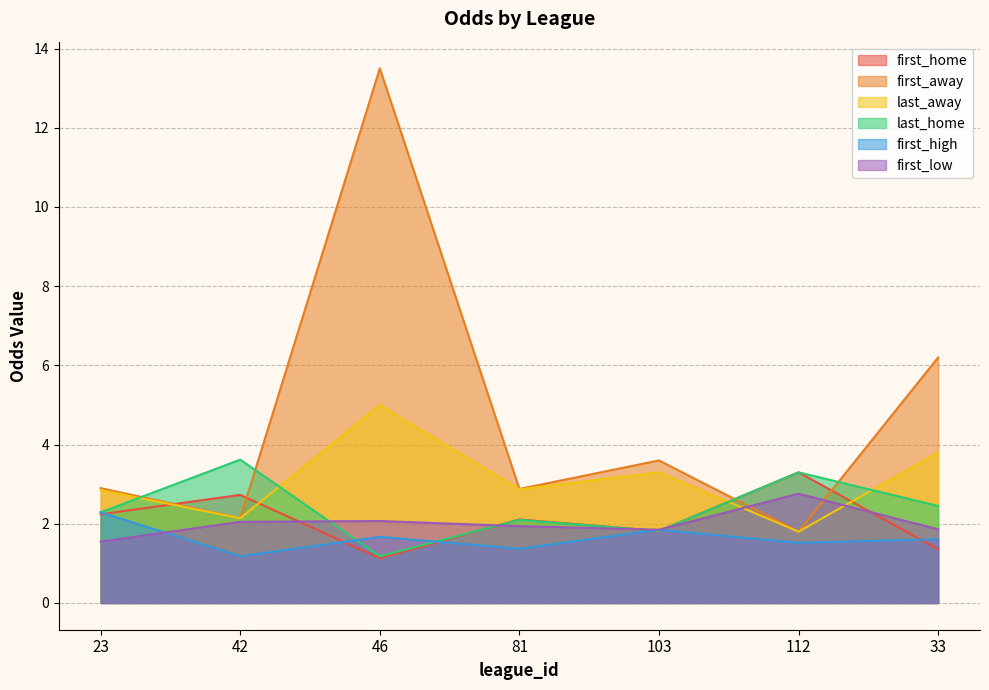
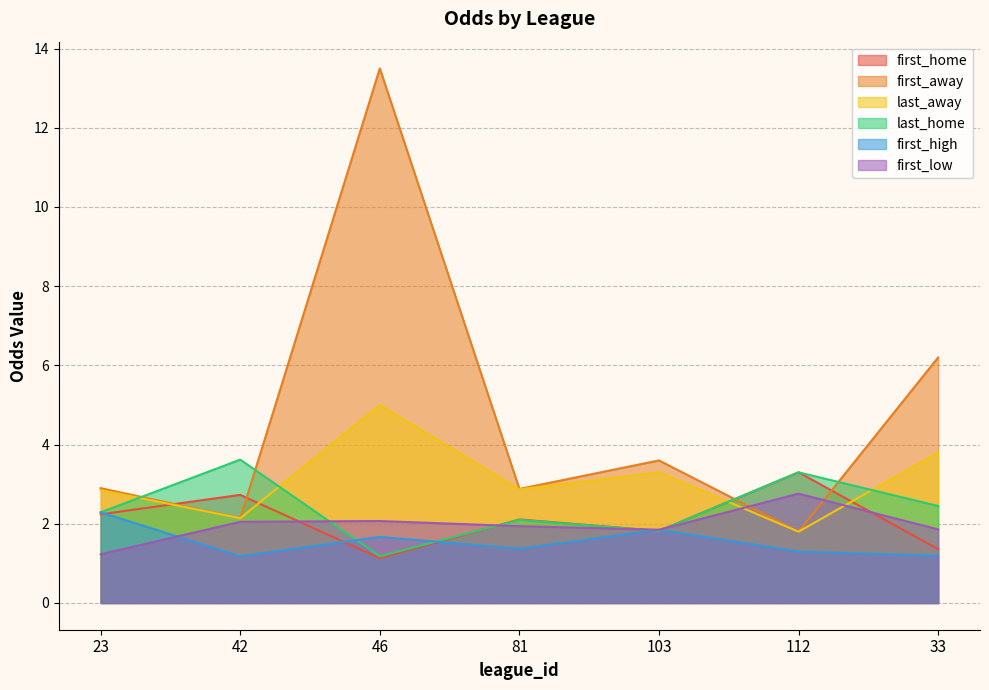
first_low, 23: 1.6 -> 1.2
first_high, 112: 1.5 -> 1.3
first_high, 33: 1.6 -> 1.2
